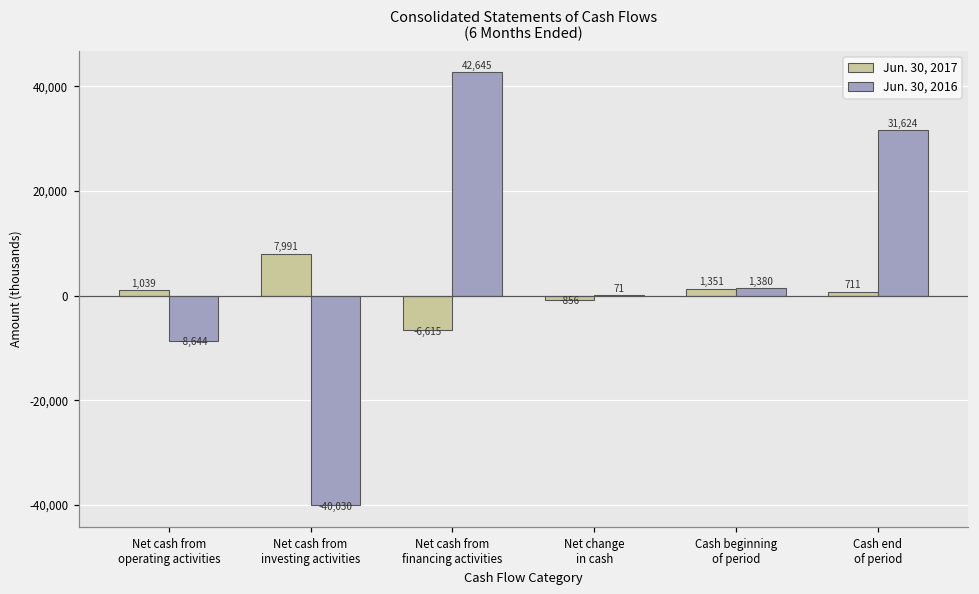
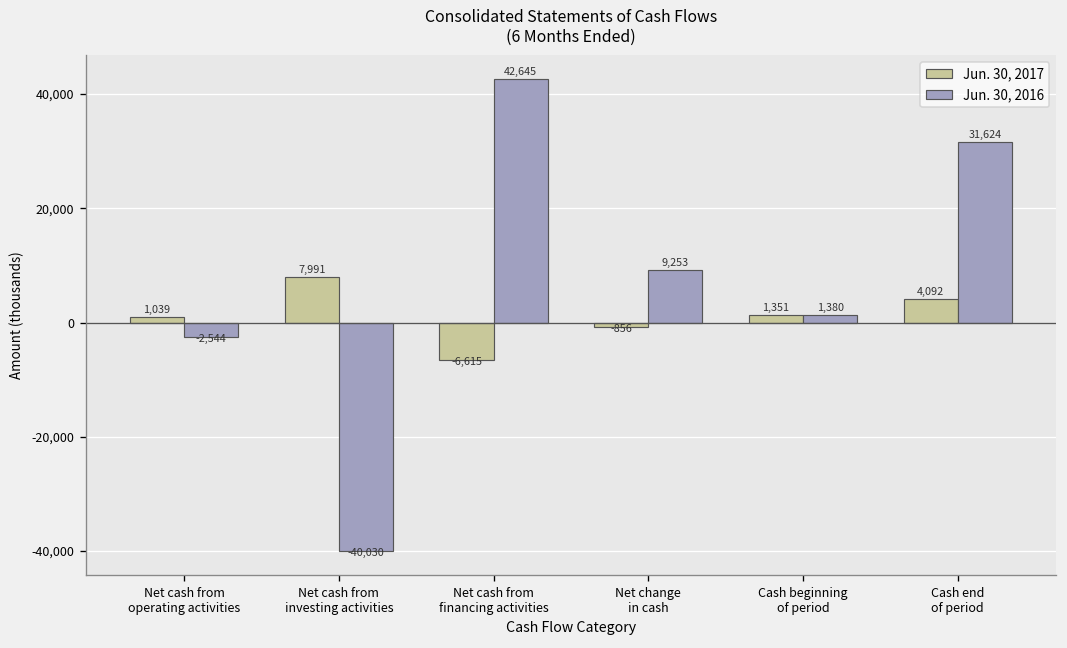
Jun. 30, 2016, Net cash from operating activities: -8,644 -> -2,544
Jun. 30, 2016, Net change in cash: 71 -> 9,253
Jun. 30, 2017, Cash end of period: 711 -> 4,092
